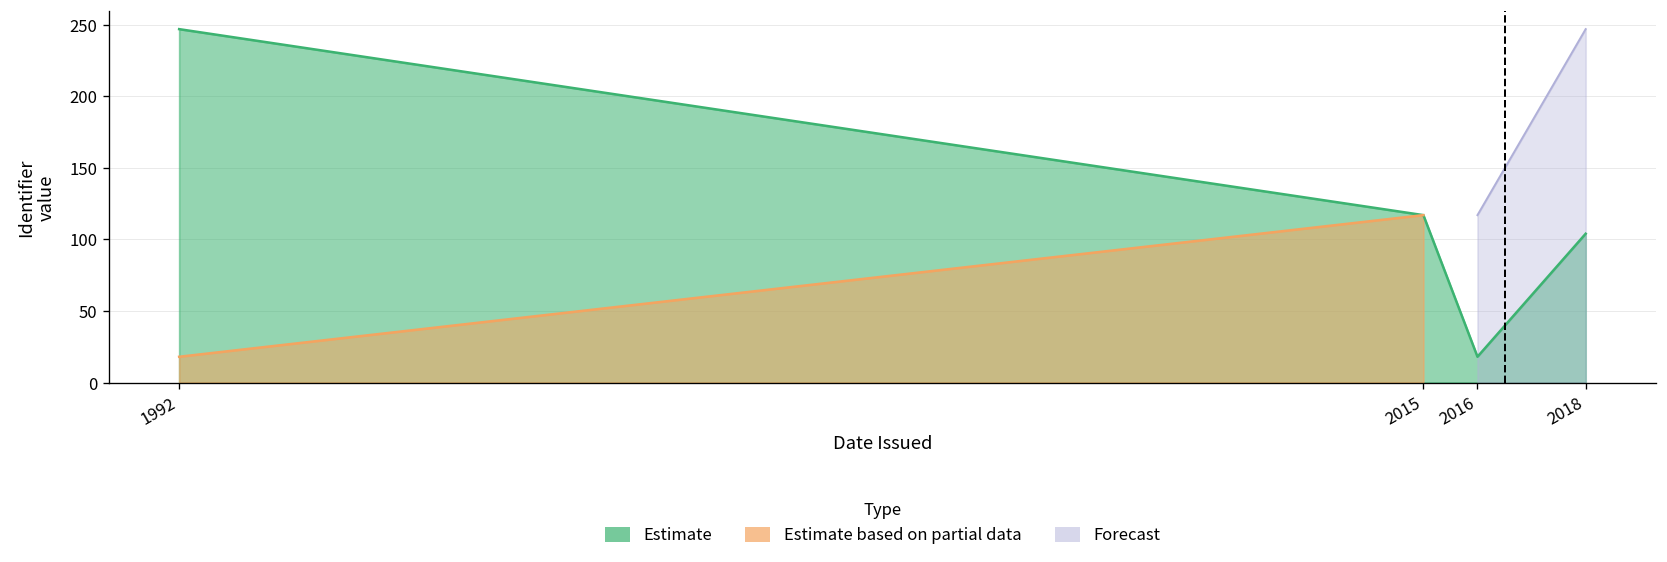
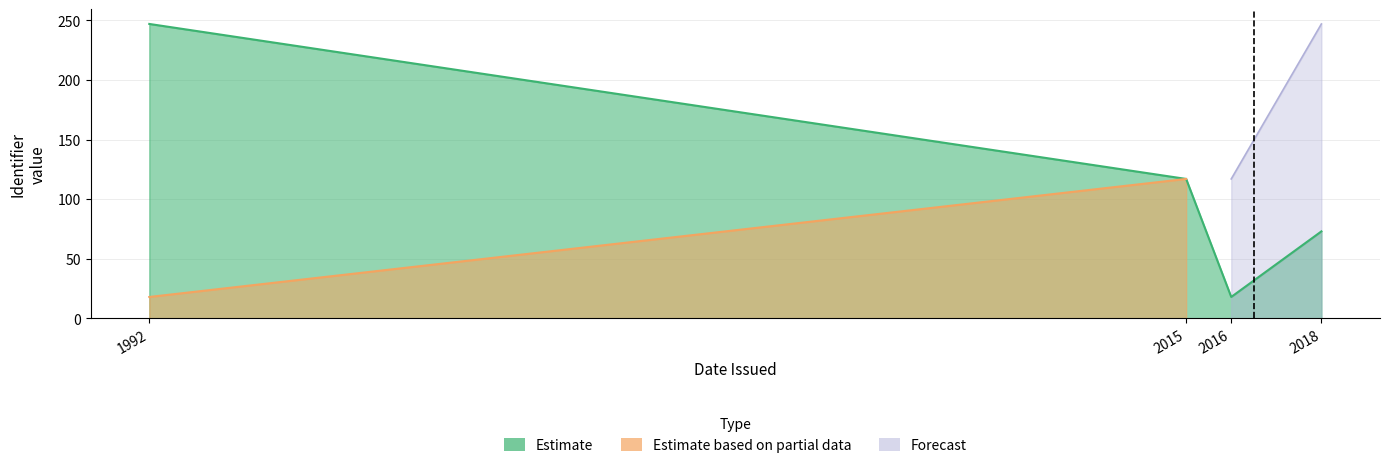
Estimate, 2018: 104 -> 73
